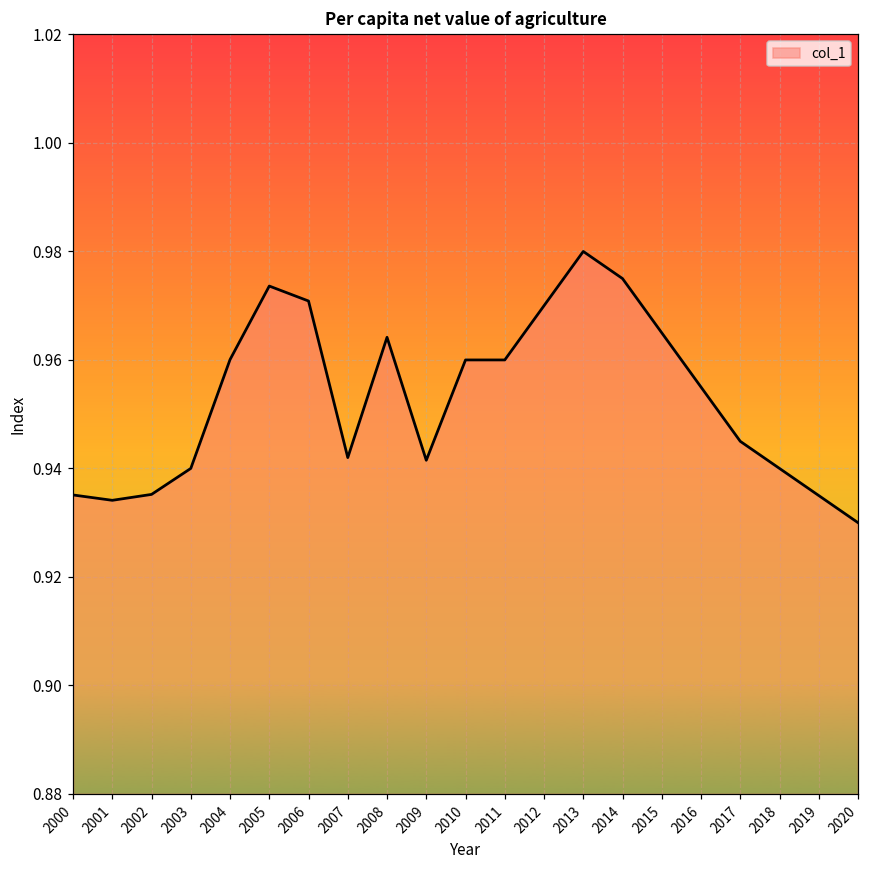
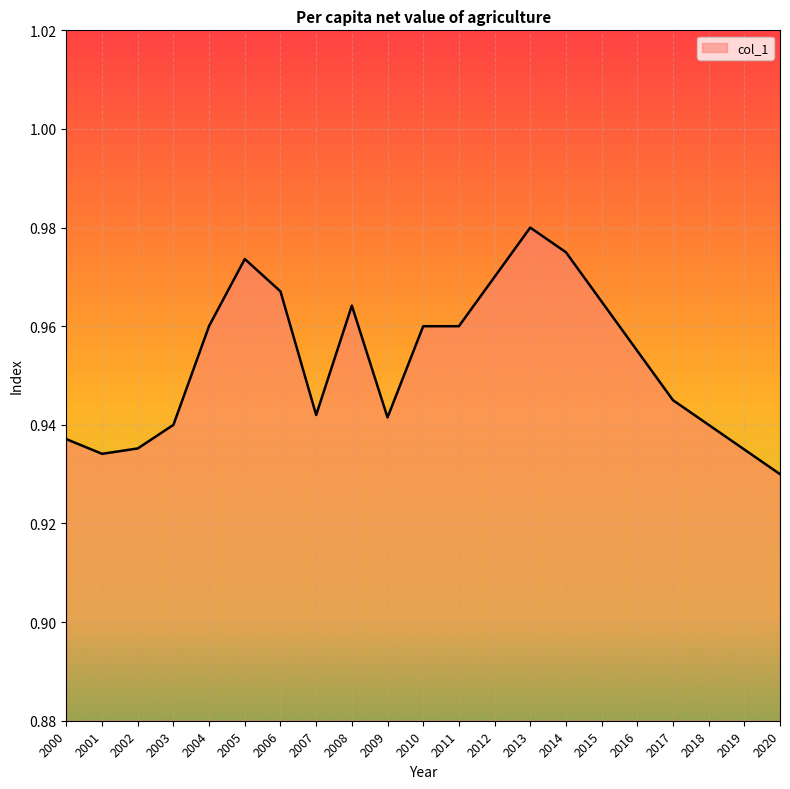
2000: 0.935 -> 0.937
2006: 0.971 -> 0.967
